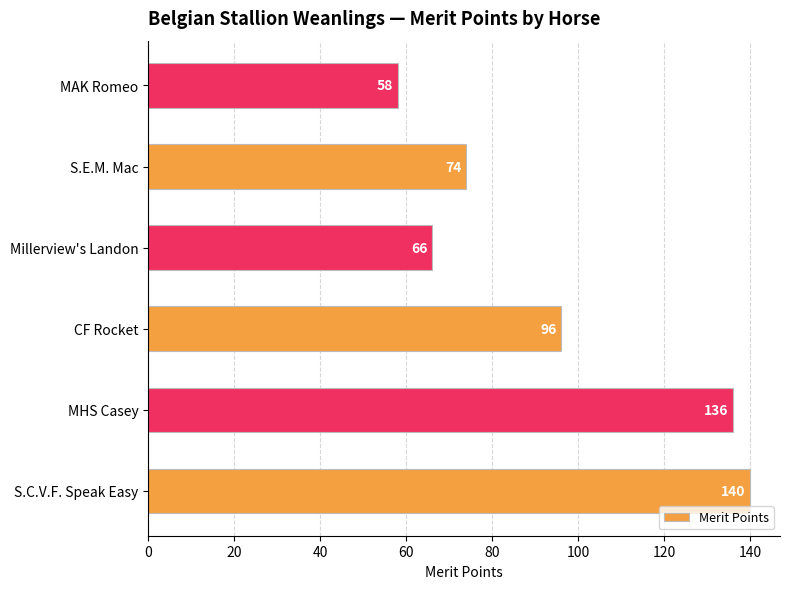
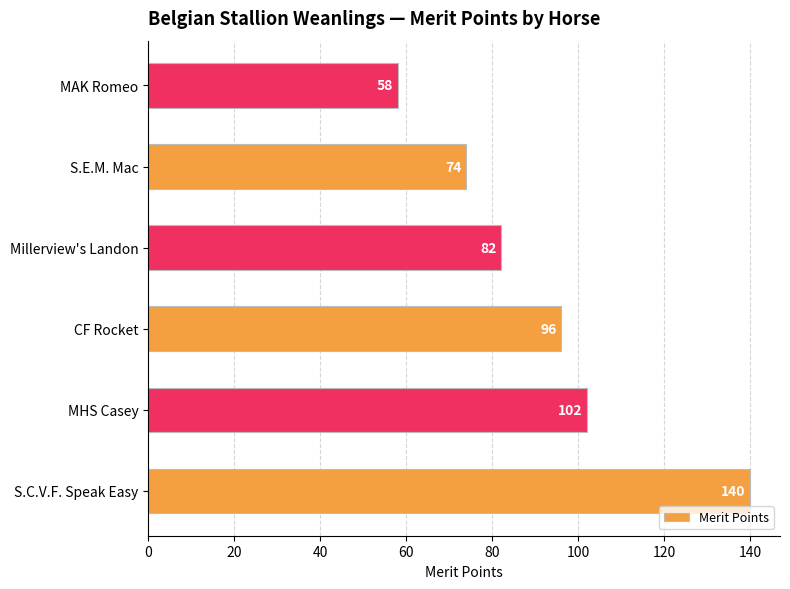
Millerview's Landon: 66 -> 82
MHS Casey: 136 -> 102
